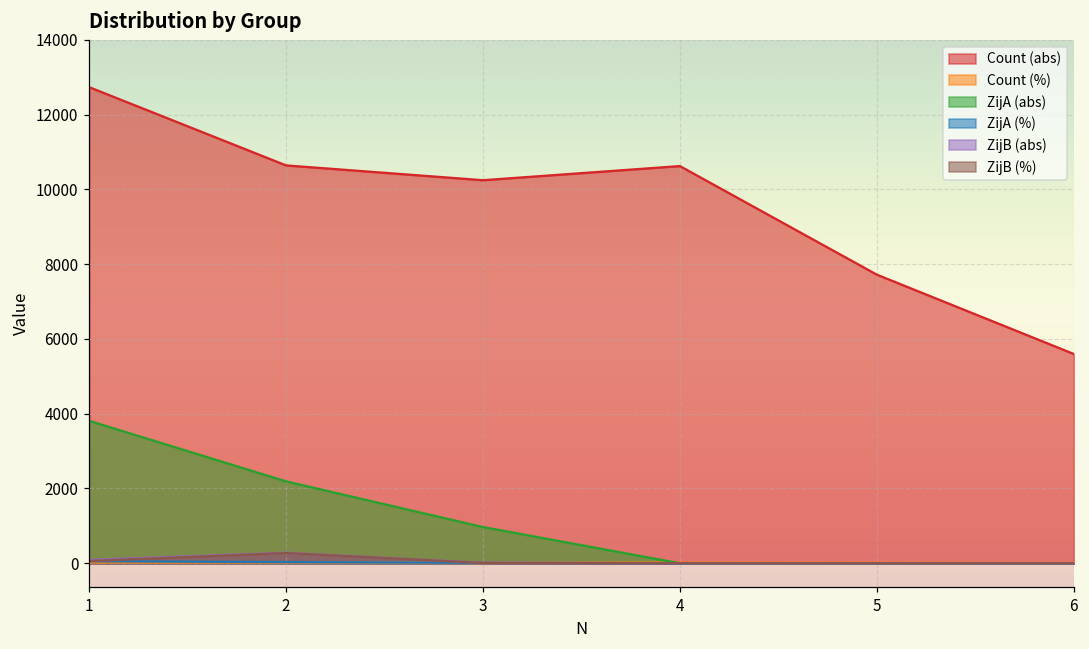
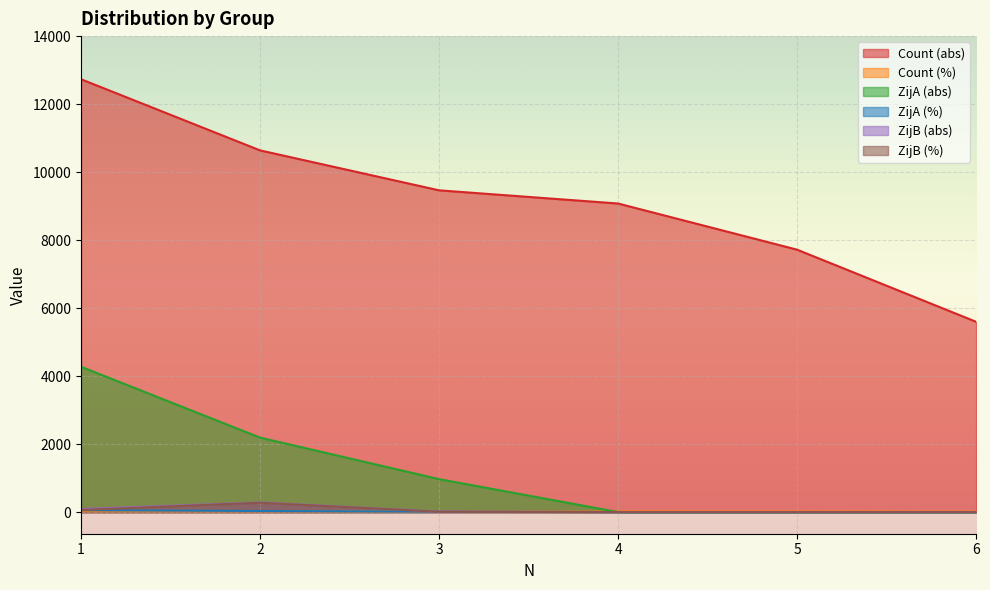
ZijA (abs), 1: 3800 -> 4300
Count (abs), 3: 10200 -> 9500
Count (abs), 4: 10600 -> 9100
